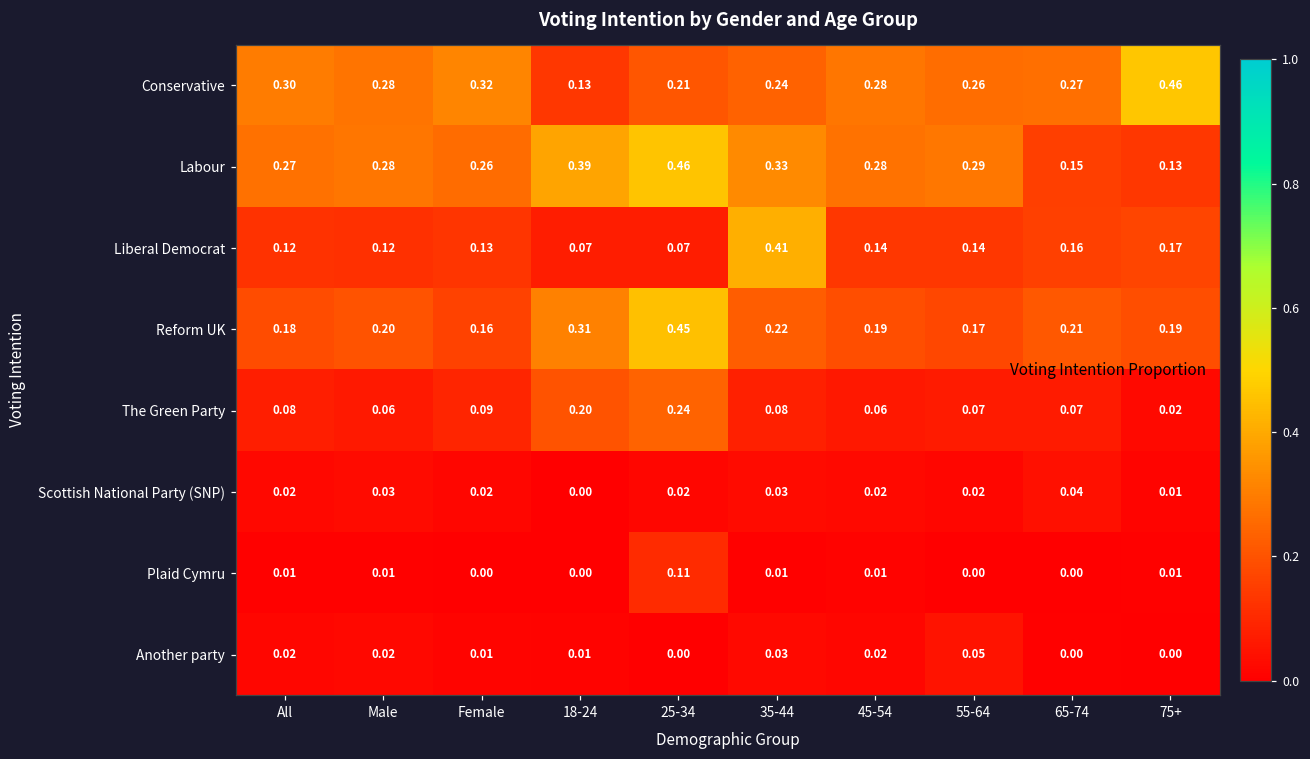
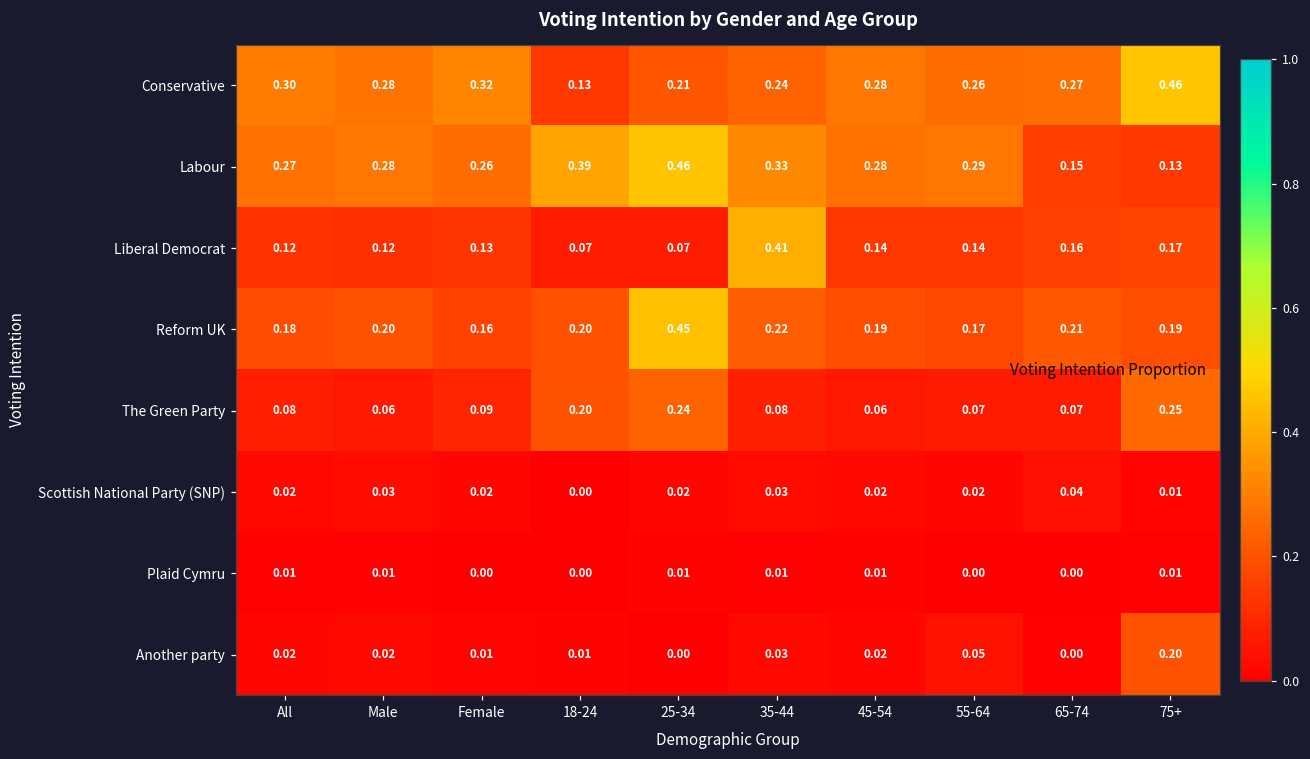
Reform UK, 18-24: 0.31 -> 0.20
The Green Party, 75+: 0.02 -> 0.25
Plaid Cymru, 25-34: 0.11 -> 0.01
Another party, 75+: 0.00 -> 0.20
